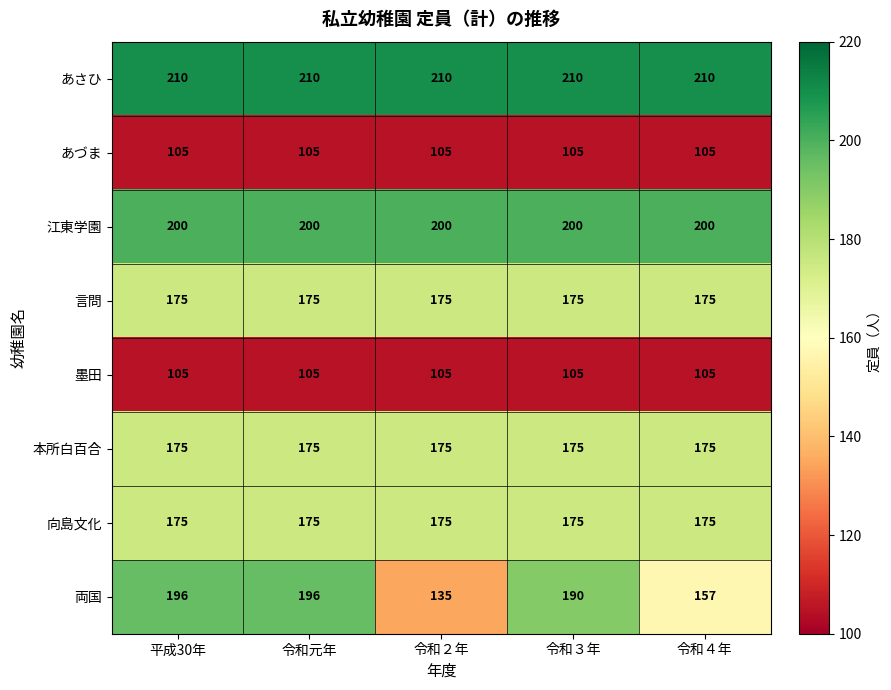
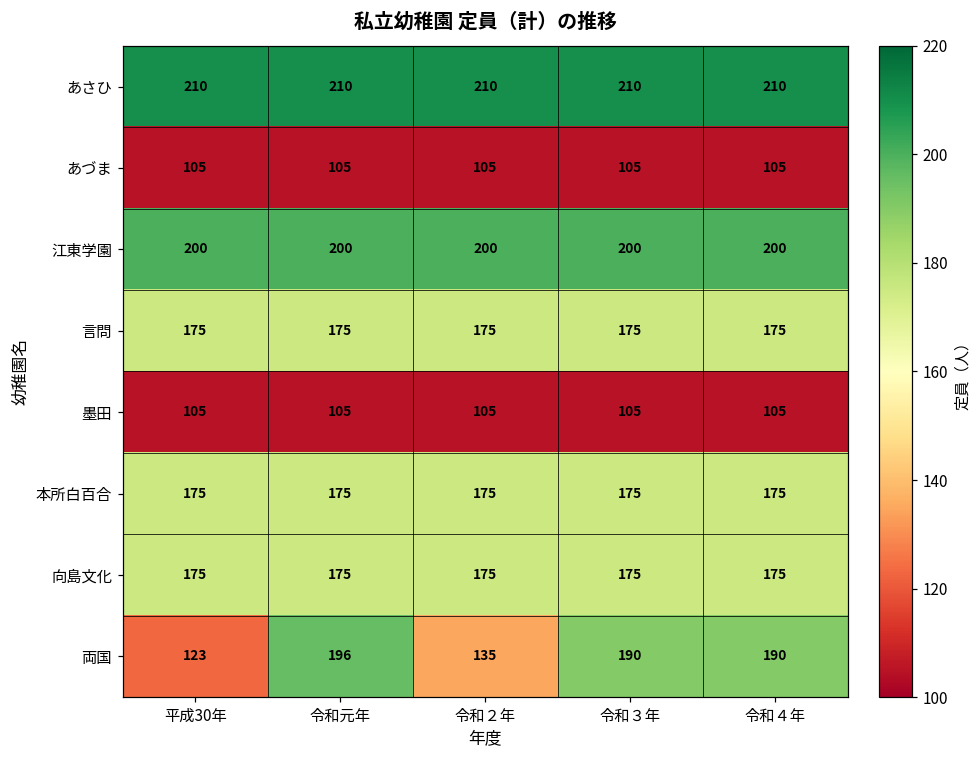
両国, 平成30年: 196 -> 123
両国, 令和４年: 157 -> 190
